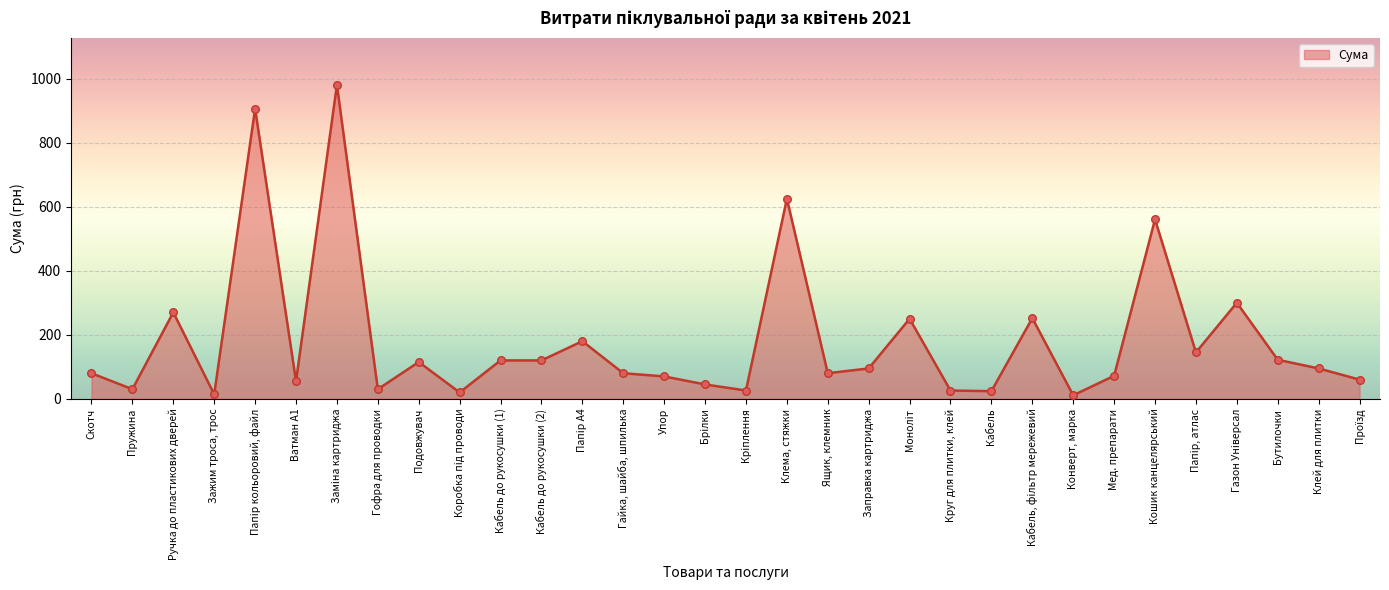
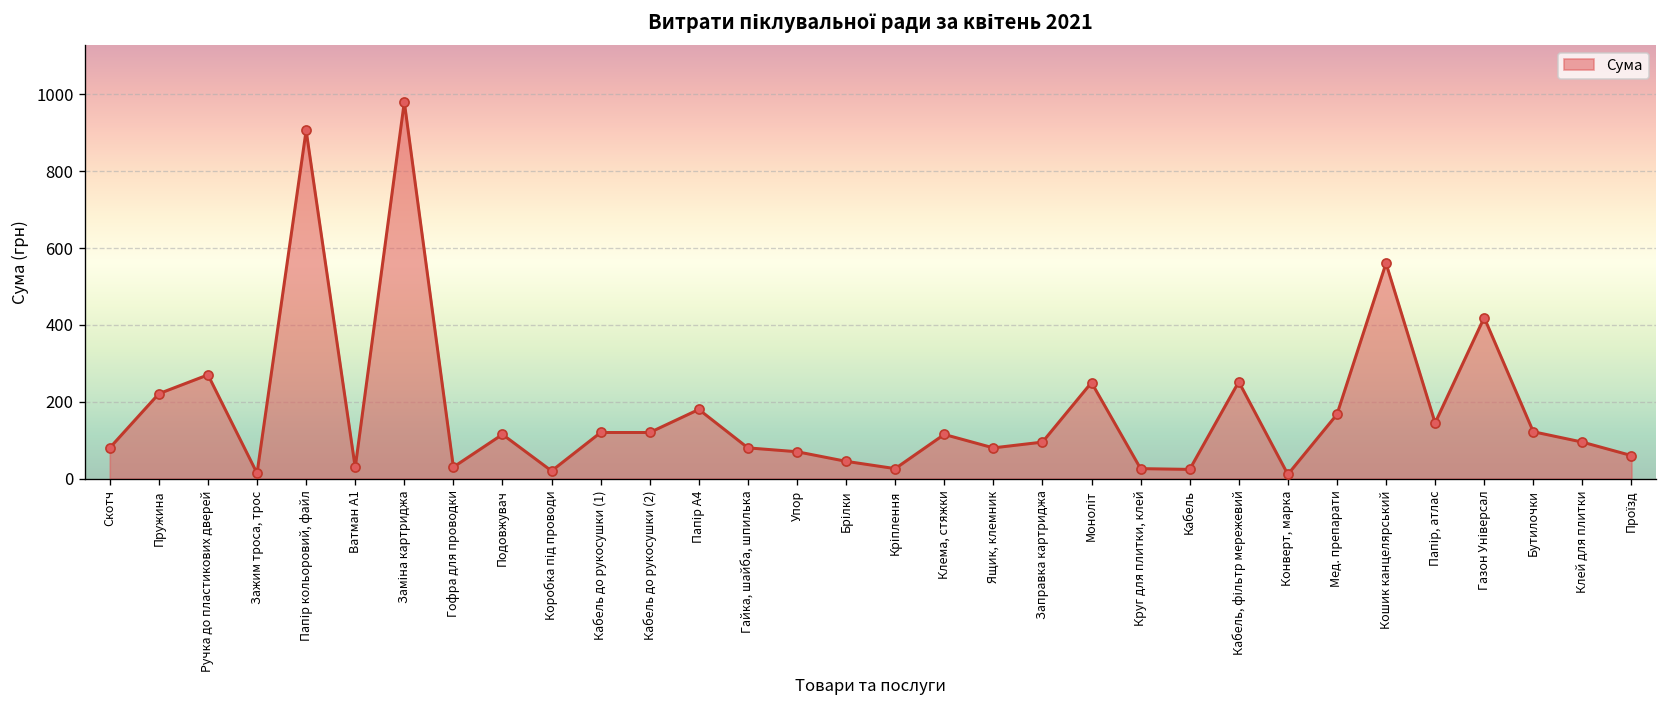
Пружина: 30 -> 220
Ватман А1: 60 -> 30
Клема, стяжки: 630 -> 120
Мед. препарати: 70 -> 170
Газон Універсал: 300 -> 420
